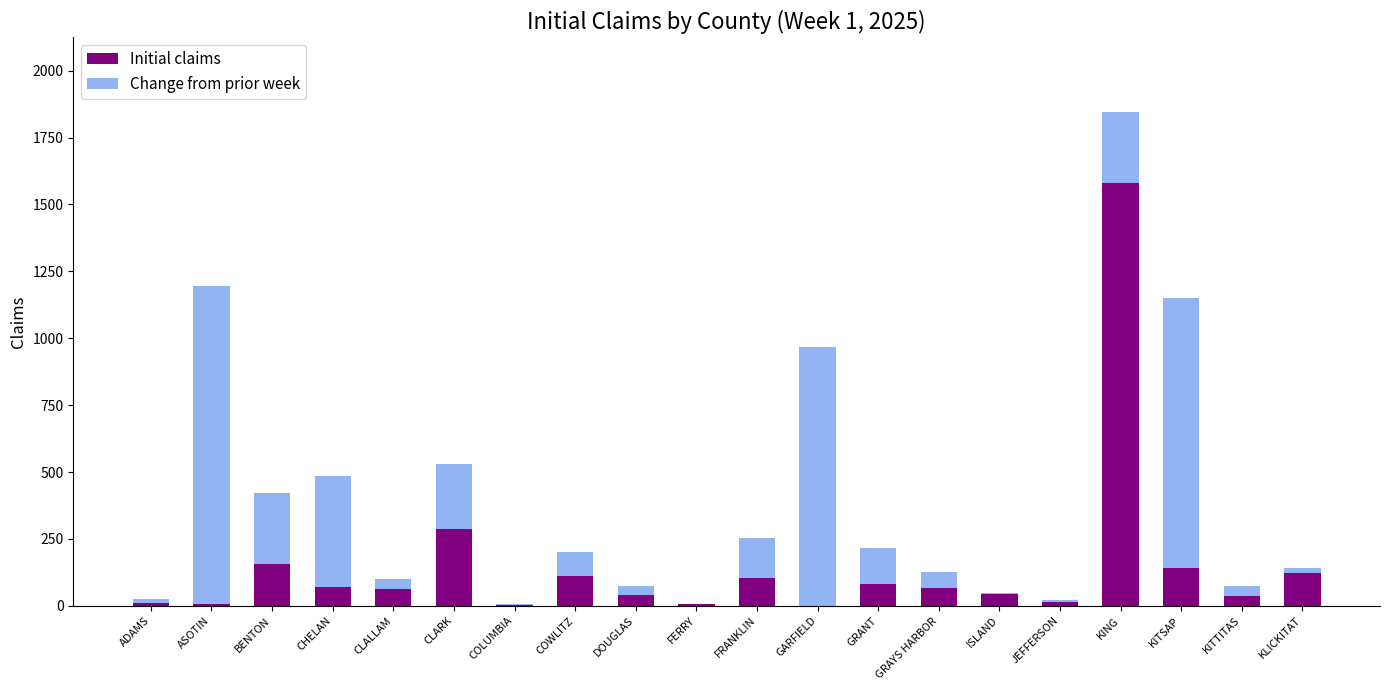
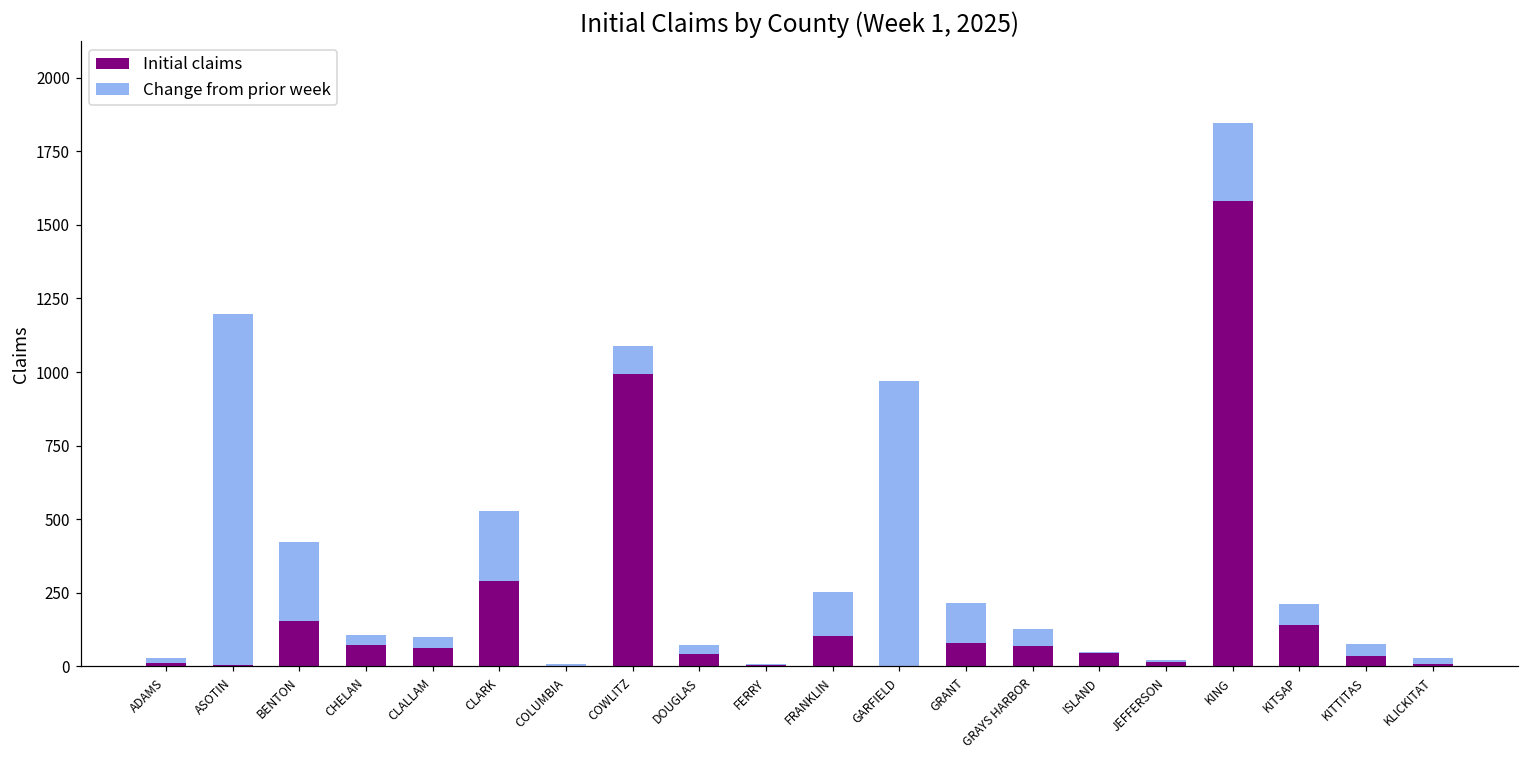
Change from prior week, CHELAN: 410 -> 40
Initial claims, COWLITZ: 110 -> 1000
Change from prior week, KITSAP: 1010 -> 70
Initial claims, KLICKITAT: 120 -> 10
